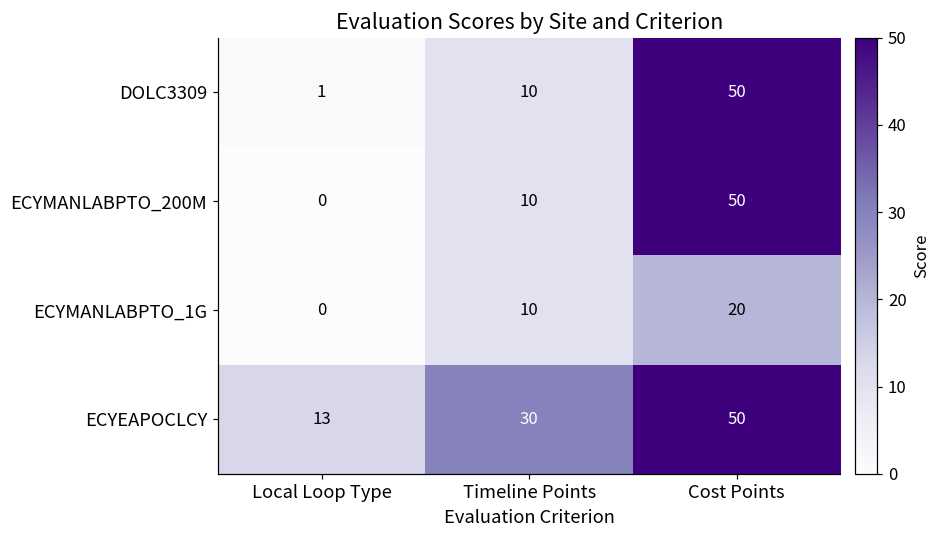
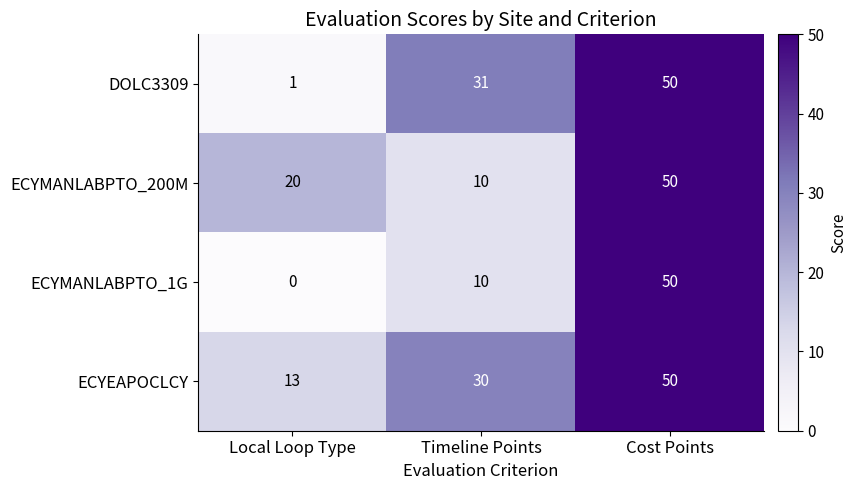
DOLC3309, Timeline Points: 10 -> 31
ECYMANLABPTO_200M, Local Loop Type: 0 -> 20
ECYMANLABPTO_1G, Cost Points: 20 -> 50
